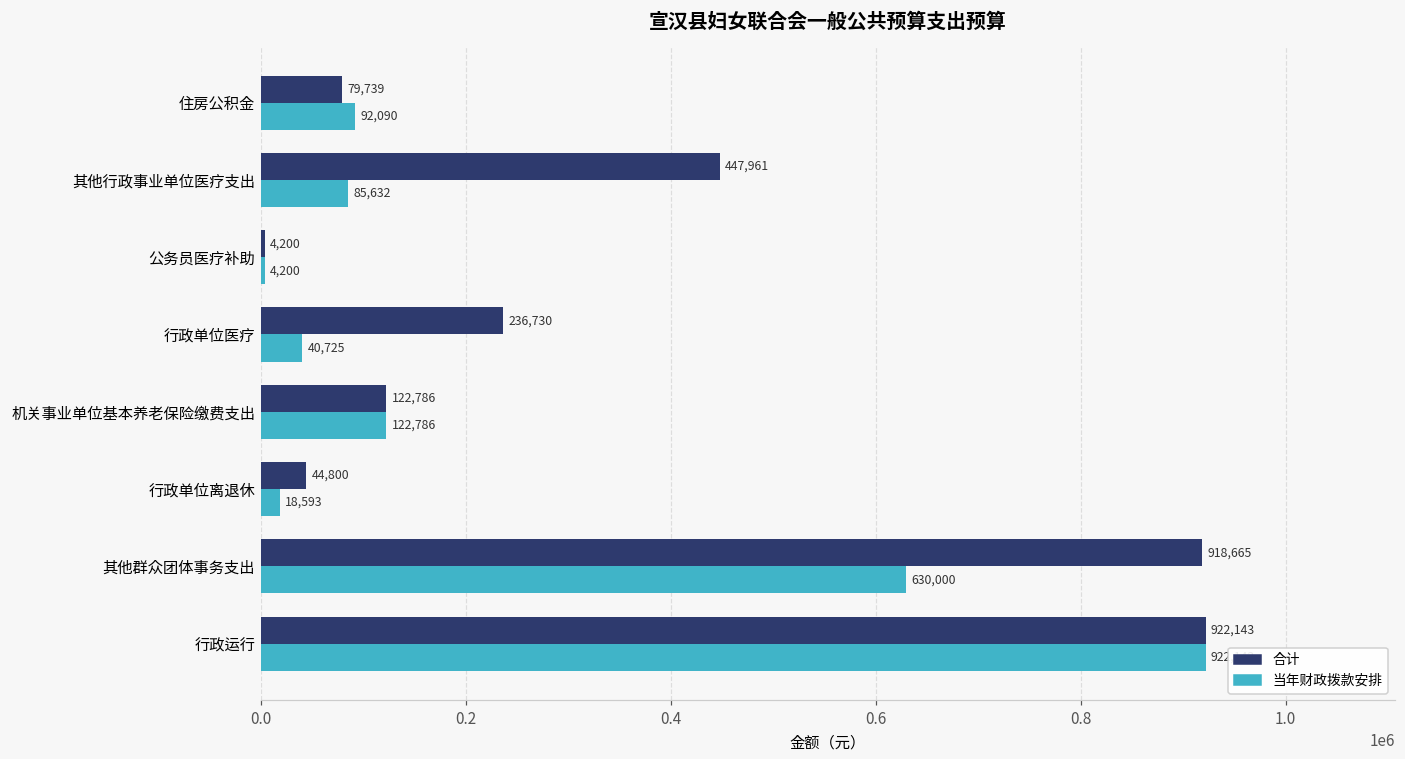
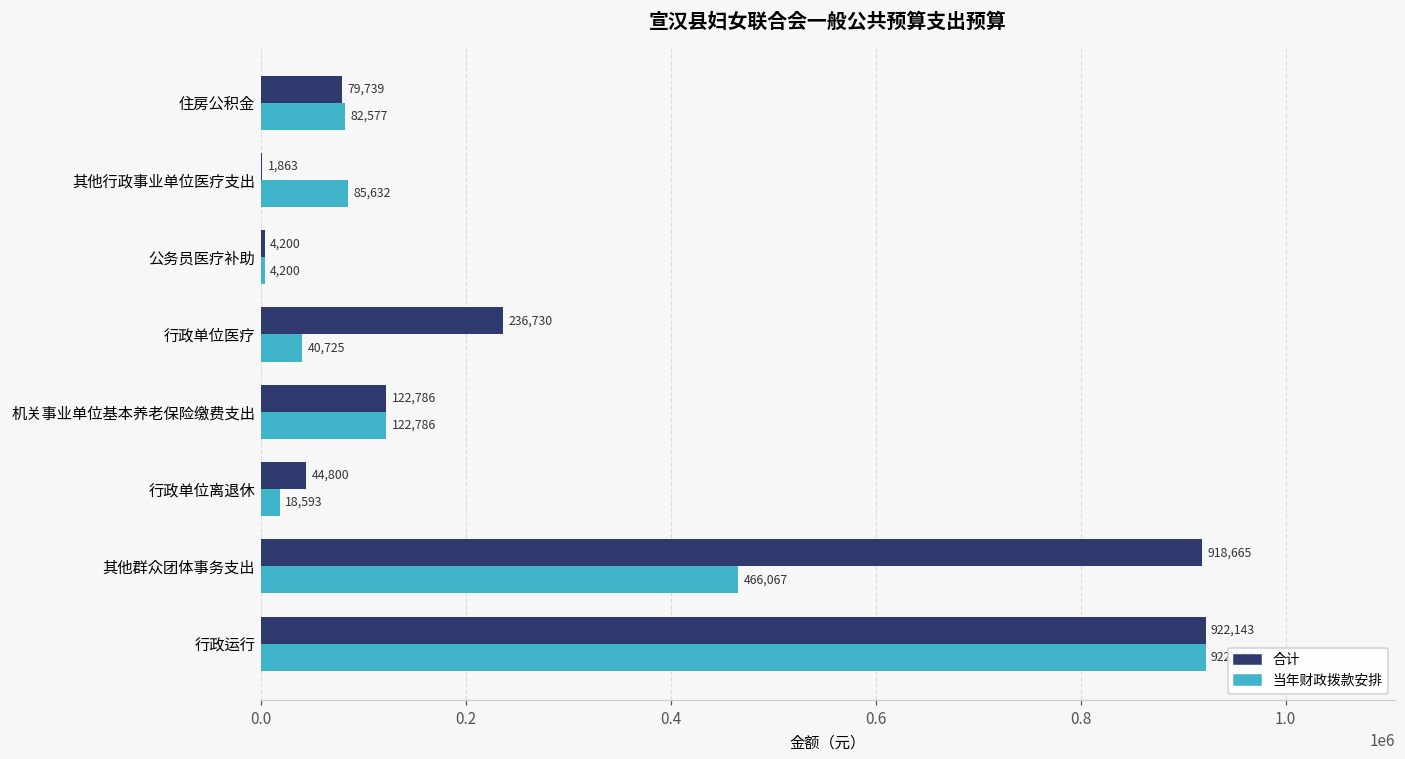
当年财政拨款安排, 住房公积金: 92,090 -> 82,577
合计, 其他行政事业单位医疗支出: 447,961 -> 1,863
当年财政拨款安排, 其他群众团体事务支出: 630,000 -> 466,067
